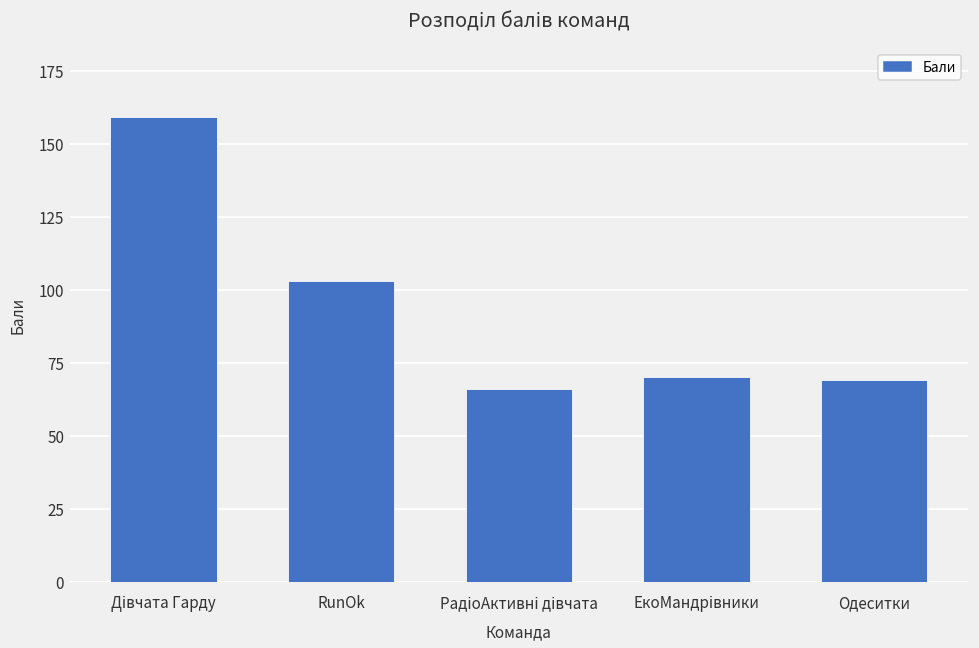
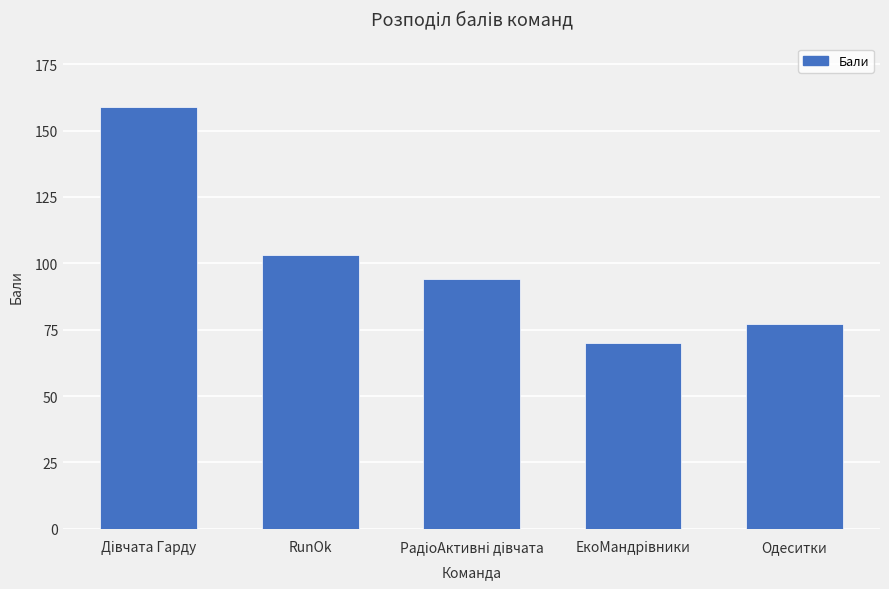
РадіоАктивні дівчата: 66 -> 94
Одеситки: 69 -> 77
